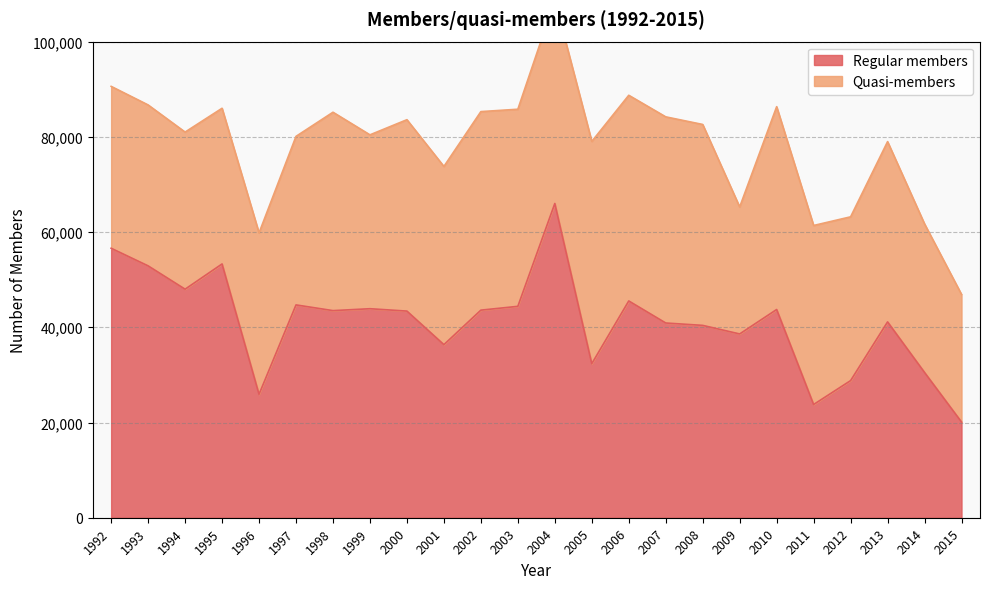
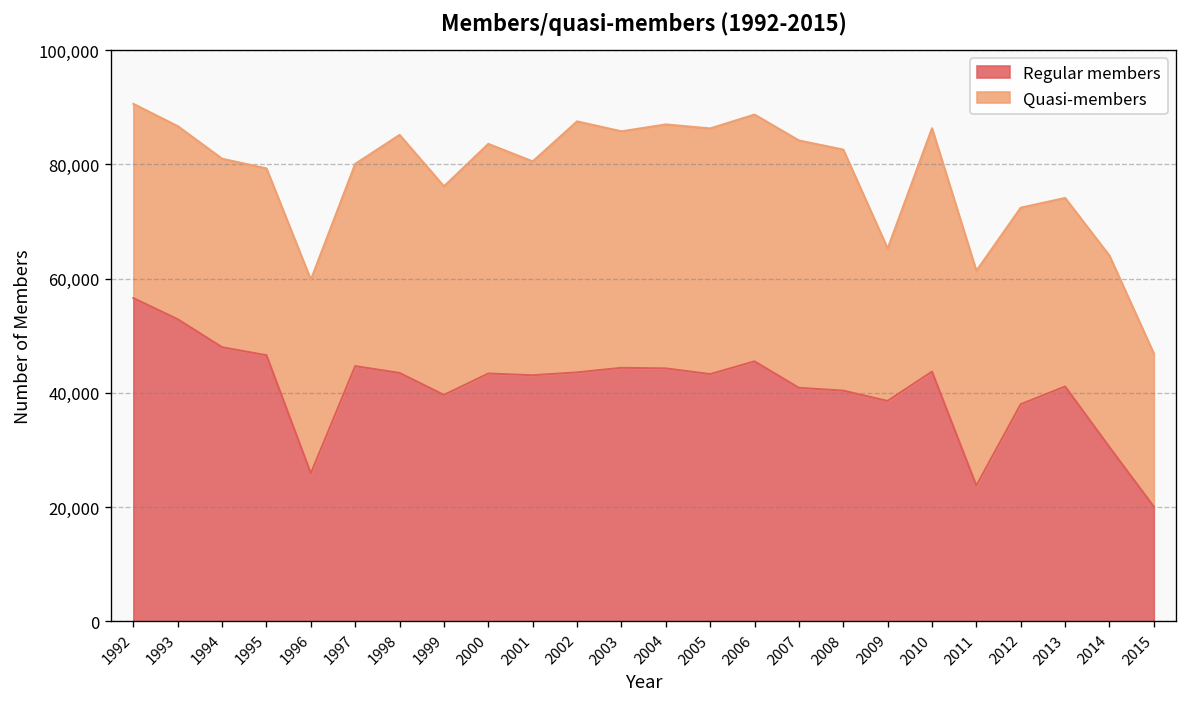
Regular members, 1995: 53,000 -> 47,000
Regular members, 1999: 44,000 -> 40,000
Regular members, 2001: 36,000 -> 43,000
Quasi-members, 2002: 42,000 -> 44,000
Regular members, 2004: 66,000 -> 44,000
Regular members, 2005: 32,000 -> 43,000
Quasi-members, 2005: 47,000 -> 43,000
Regular members, 2012: 29,000 -> 38,000
Quasi-members, 2013: 38,000 -> 33,000
Quasi-members, 2014: 31,000 -> 34,000
